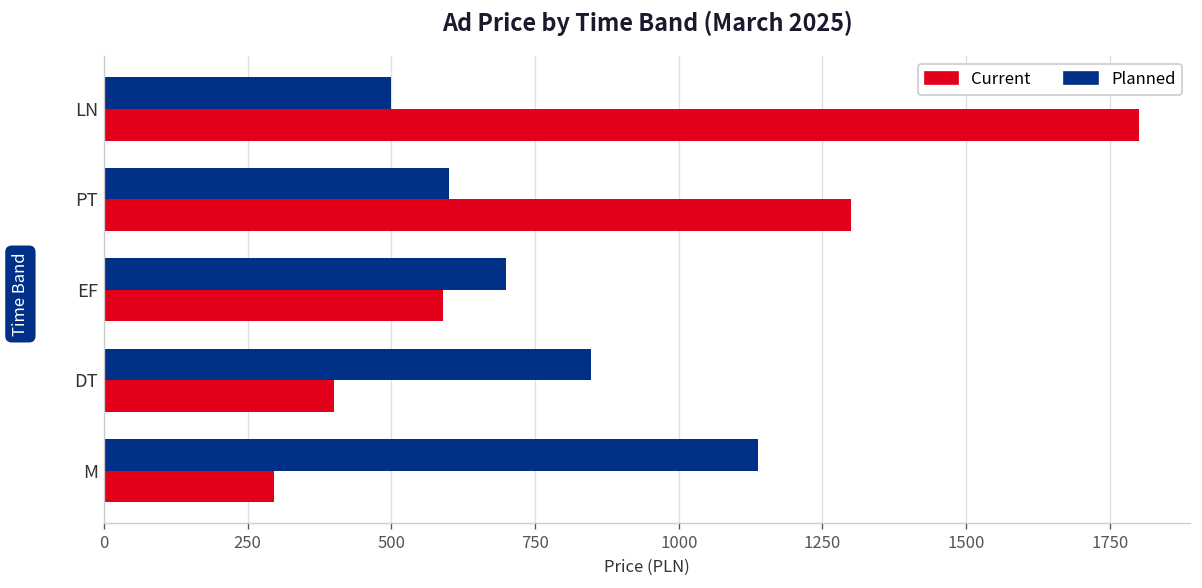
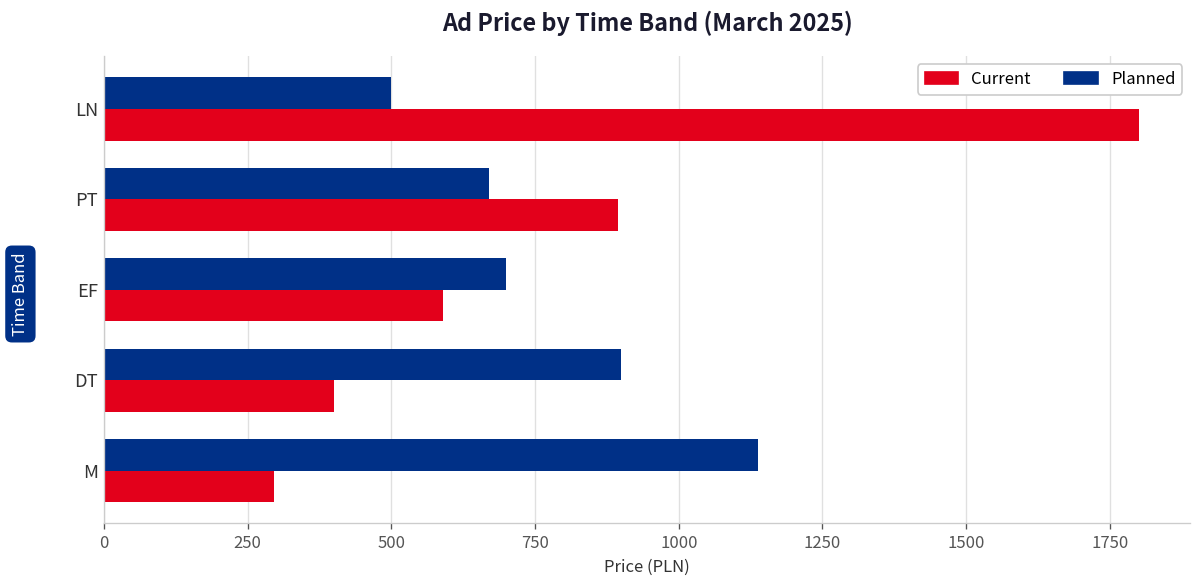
Planned, PT: 600 -> 670
Current, PT: 1300 -> 890
Planned, DT: 850 -> 900
